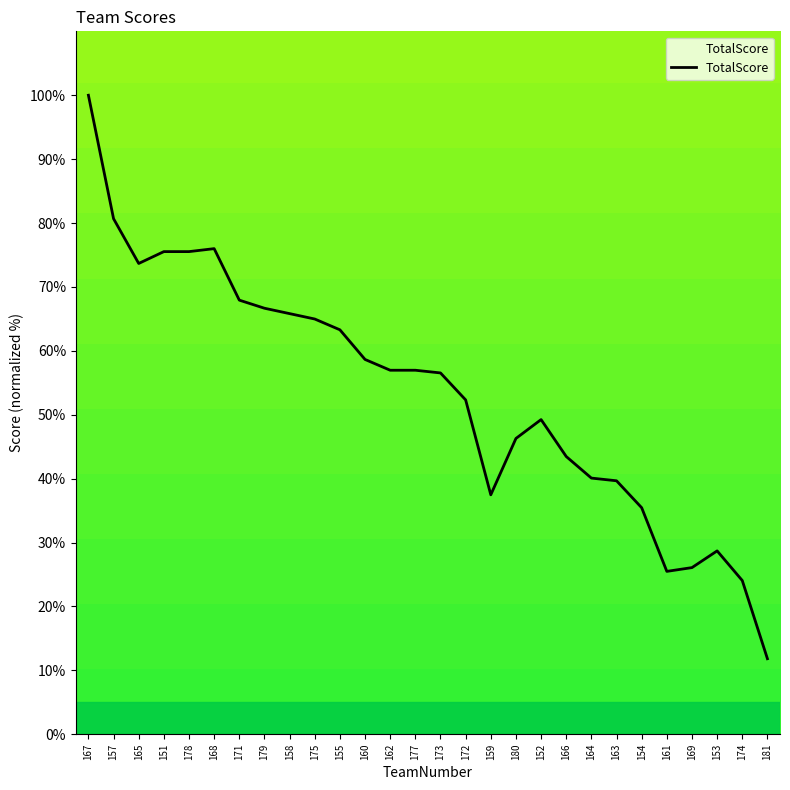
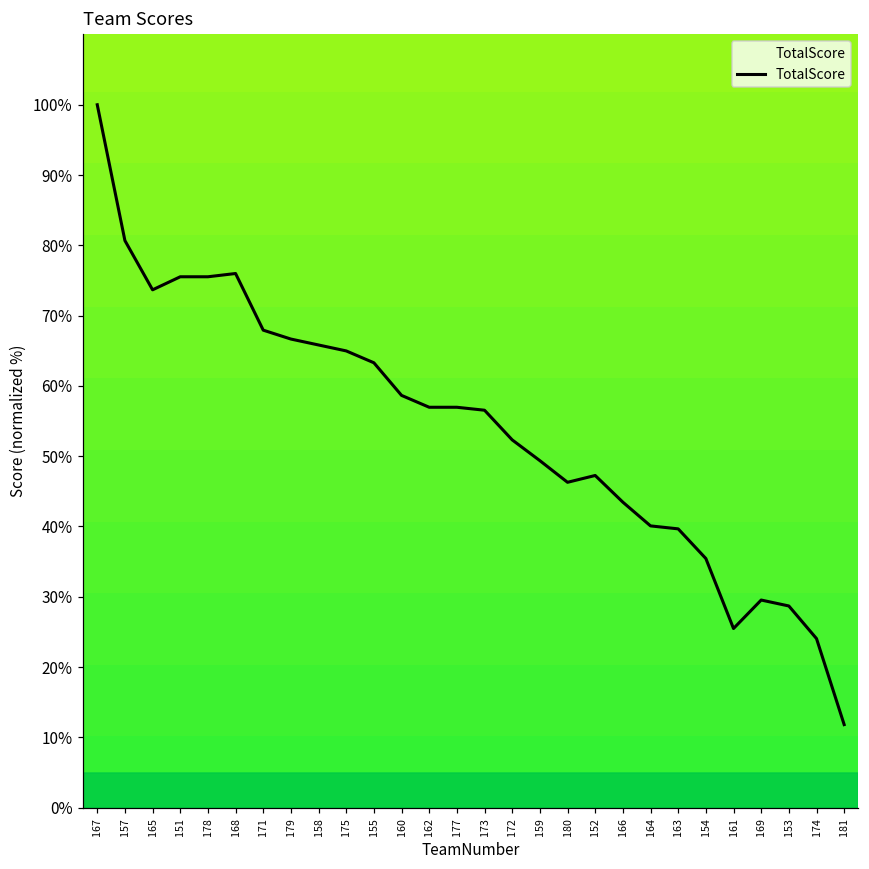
159: 37% -> 49%
152: 49% -> 47%
169: 26% -> 30%
